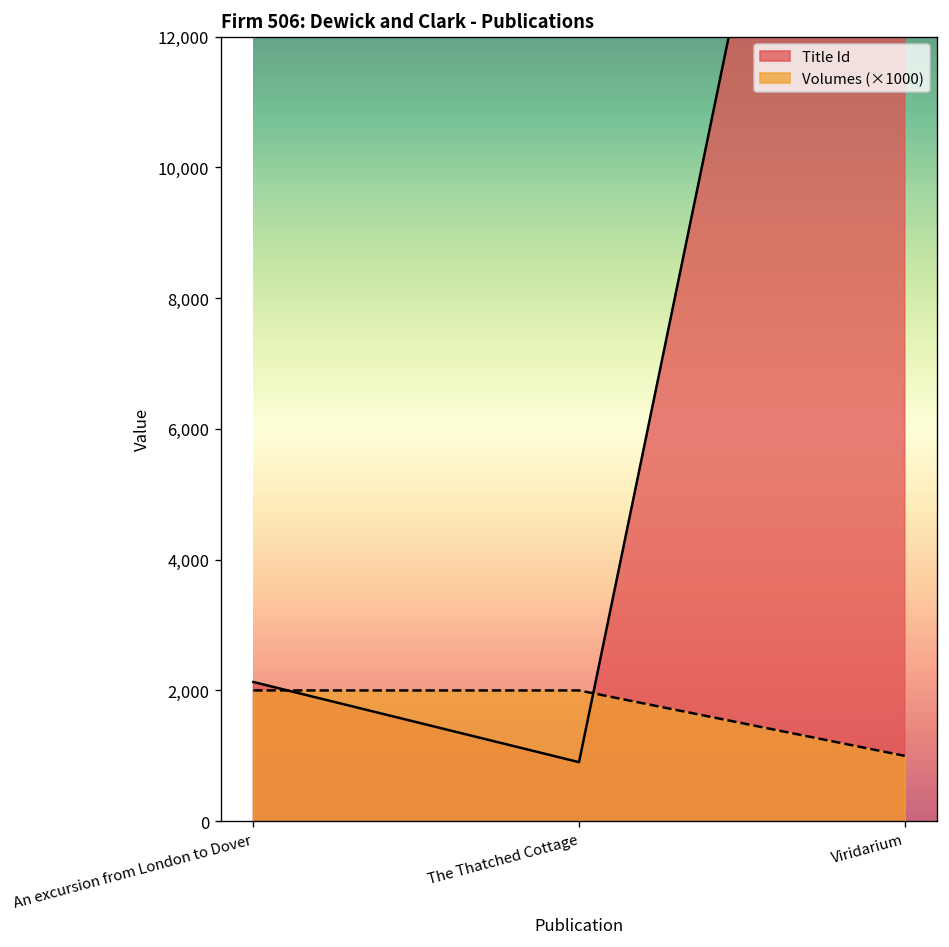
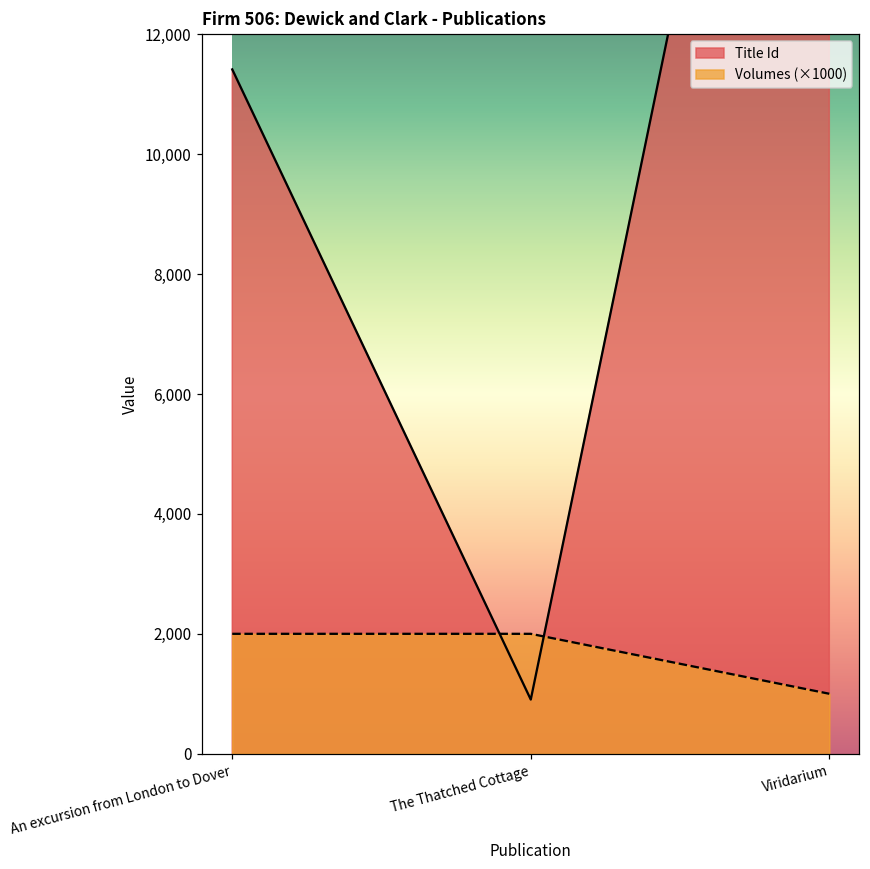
Title Id, An excursion from London to Dover: 2,100 -> 11,400
